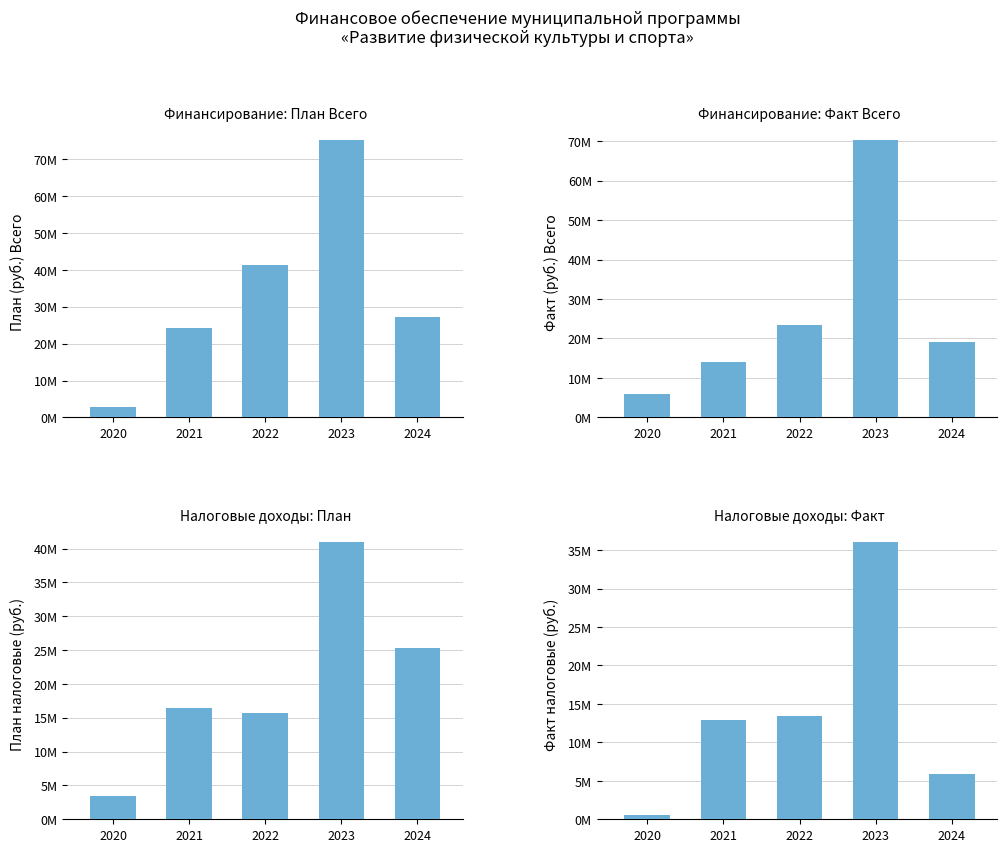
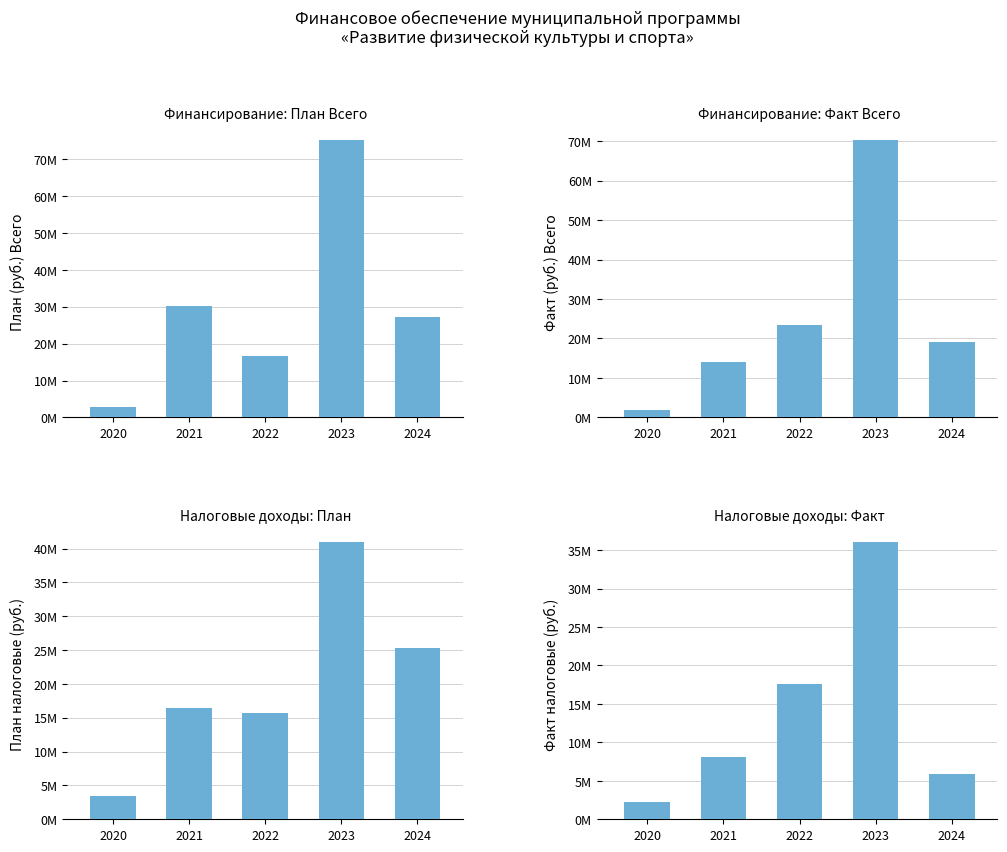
Финансирование: План Всего, 2021: 24000000 -> 30000000
Финансирование: План Всего, 2022: 41000000 -> 17000000
Финансирование: Факт Всего, 2020: 6000000 -> 2000000
Налоговые доходы: Факт, 2020: 1000000 -> 2000000
Налоговые доходы: Факт, 2021: 13000000 -> 8000000
Налоговые доходы: Факт, 2022: 13000000 -> 18000000
